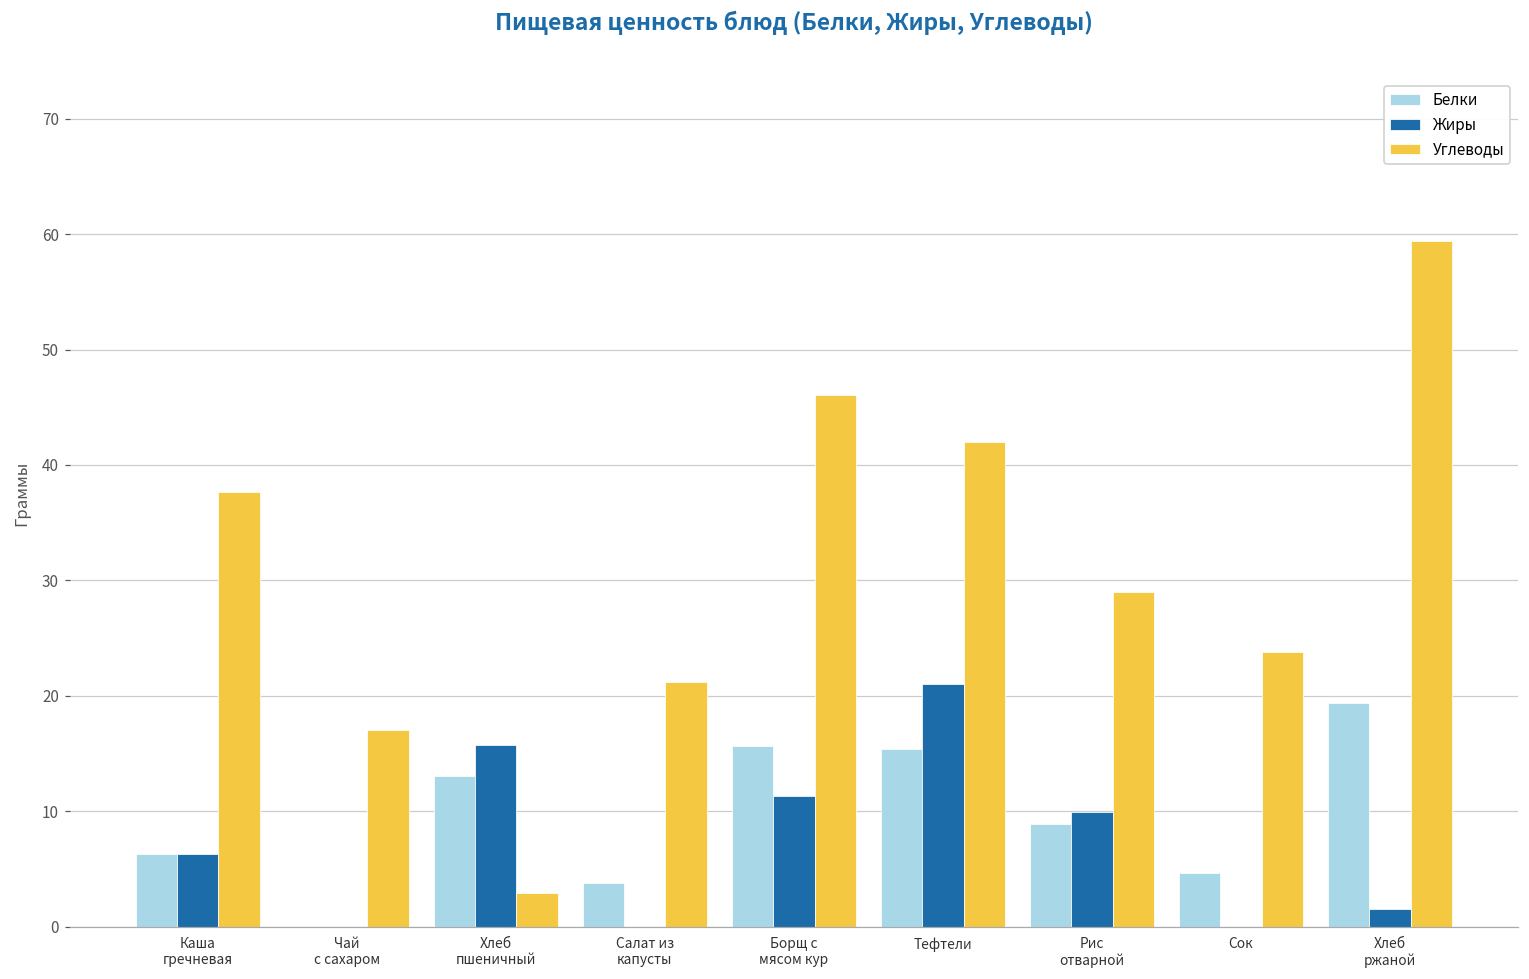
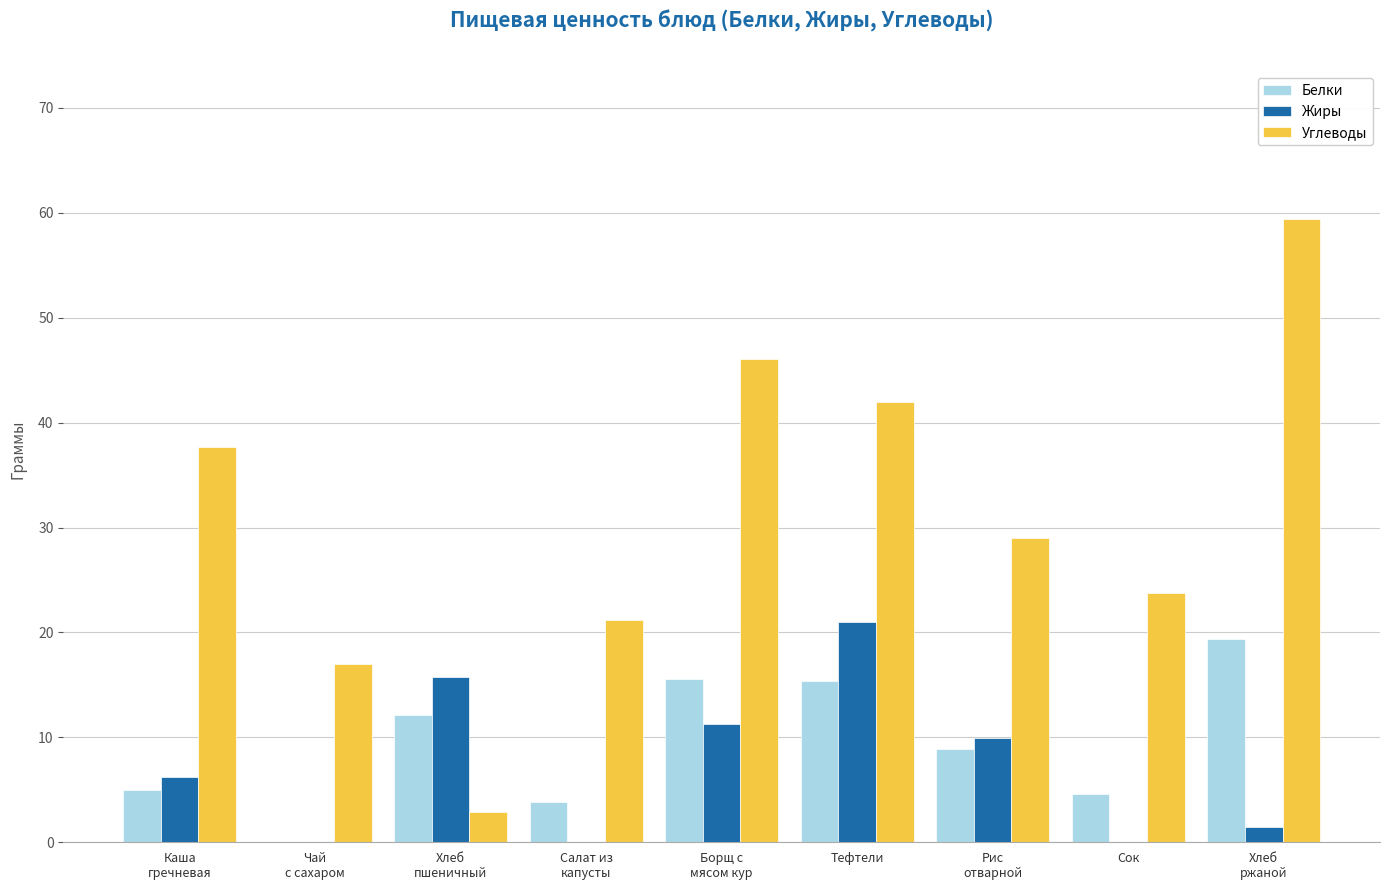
Белки, Каша гречневая: 6.3 -> 5.0
Белки, Хлеб пшеничный: 13.0 -> 12.1
